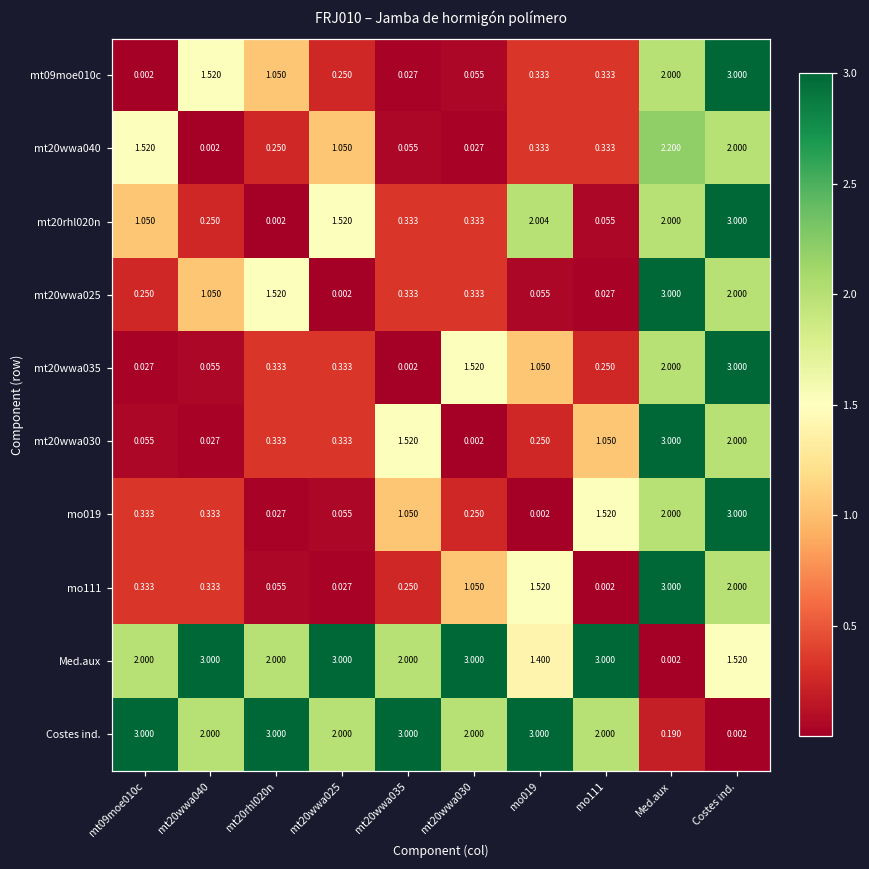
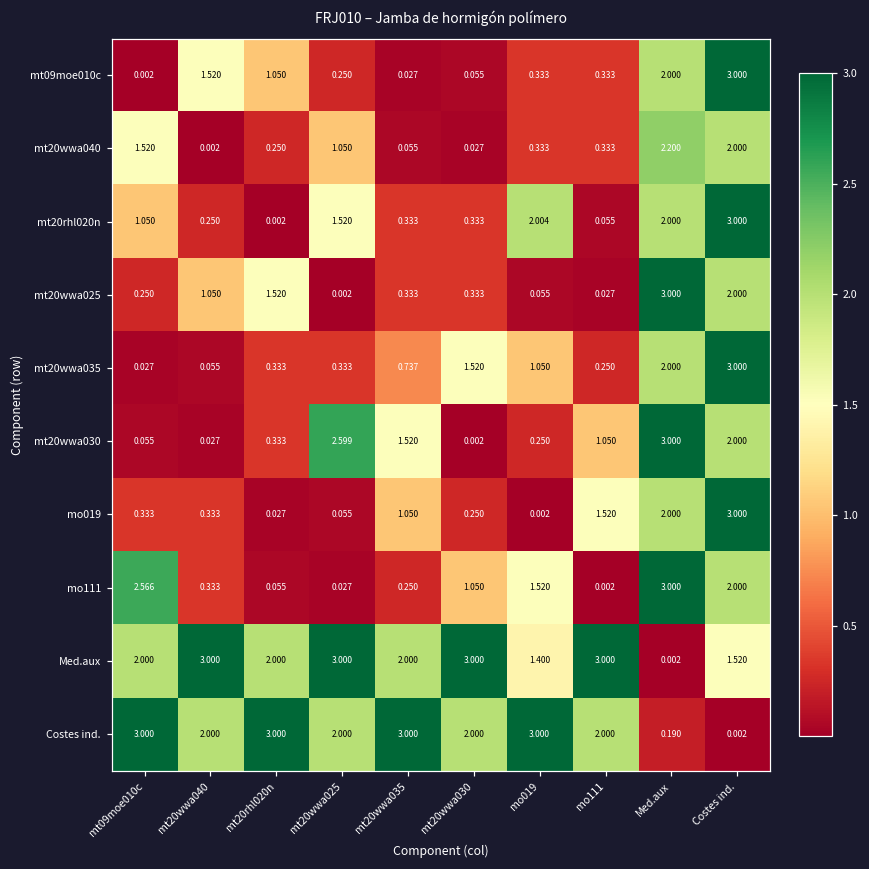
mt20wwa035, mt20wwa035: 0.002 -> 0.737
mt20wwa030, mt20wwa025: 0.333 -> 2.599
mo111, mt09moe010c: 0.333 -> 2.566
